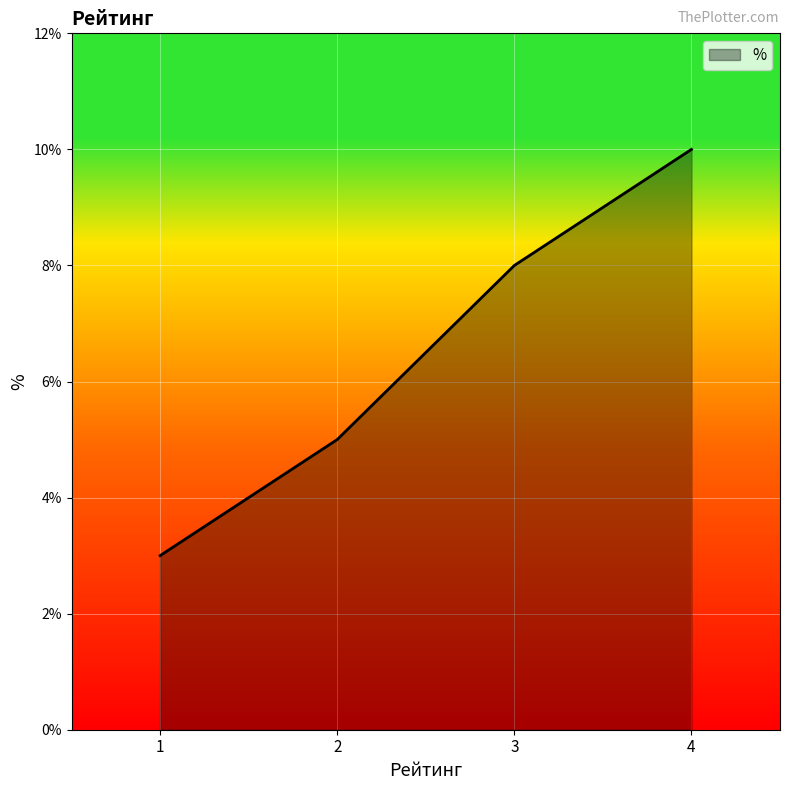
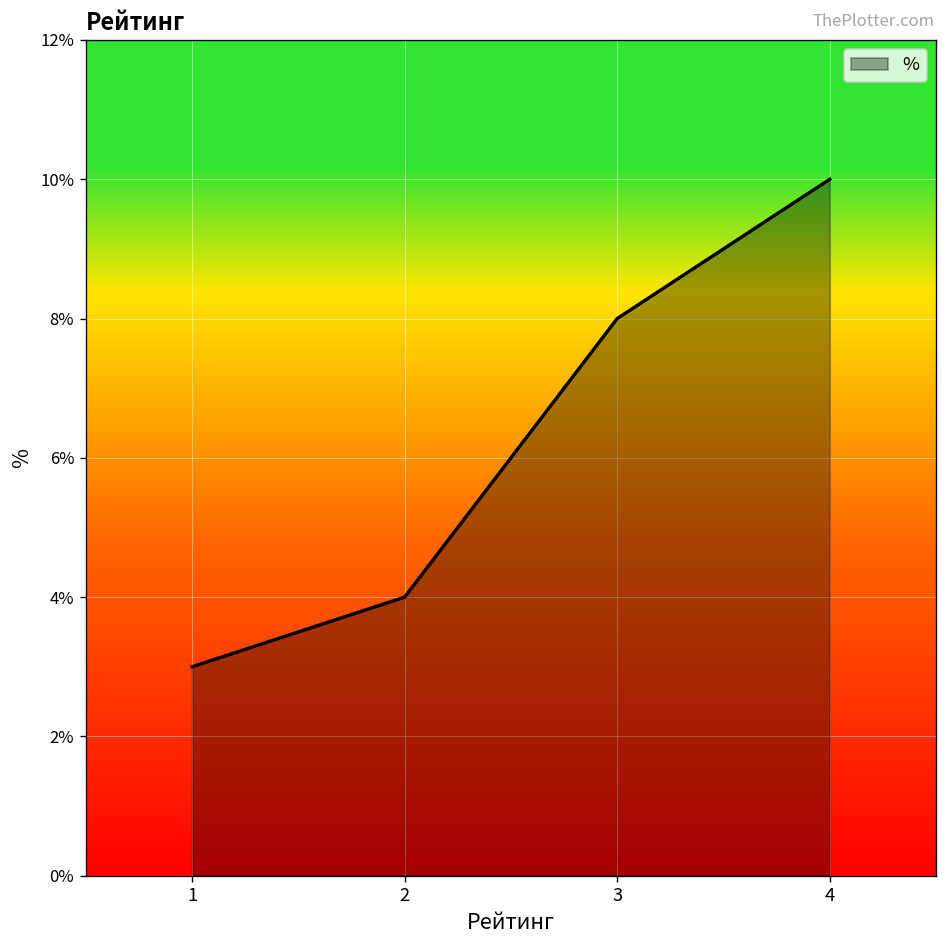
2: 5.0% -> 4.0%
